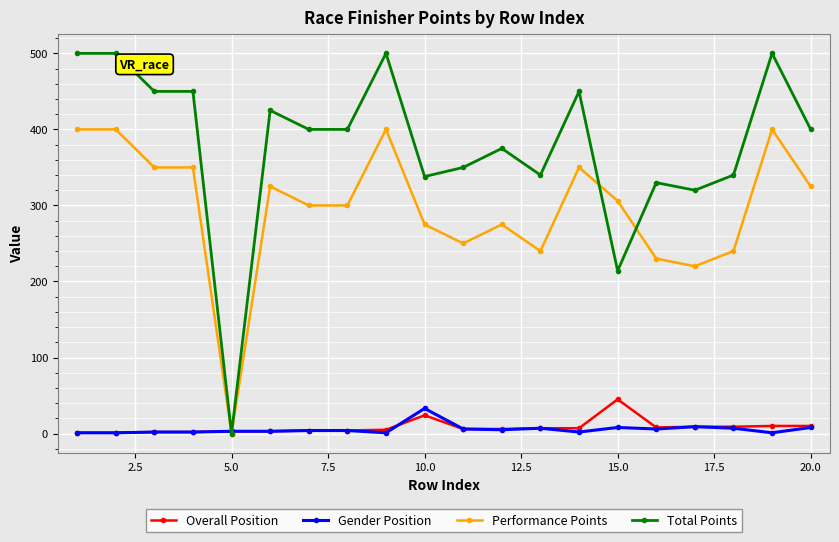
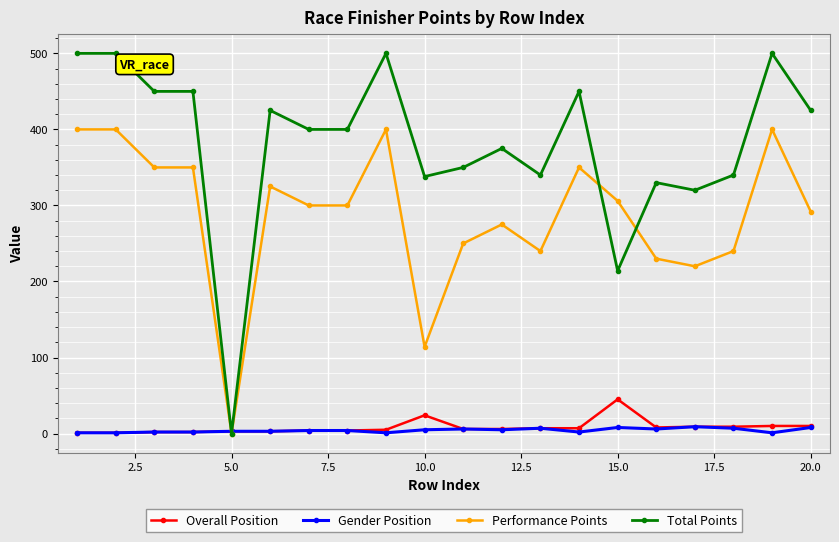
Gender Position, 10.0: 30 -> 10
Performance Points, 10.0: 280 -> 110
Performance Points, 20.0: 330 -> 290
Total Points, 20.0: 400 -> 430
